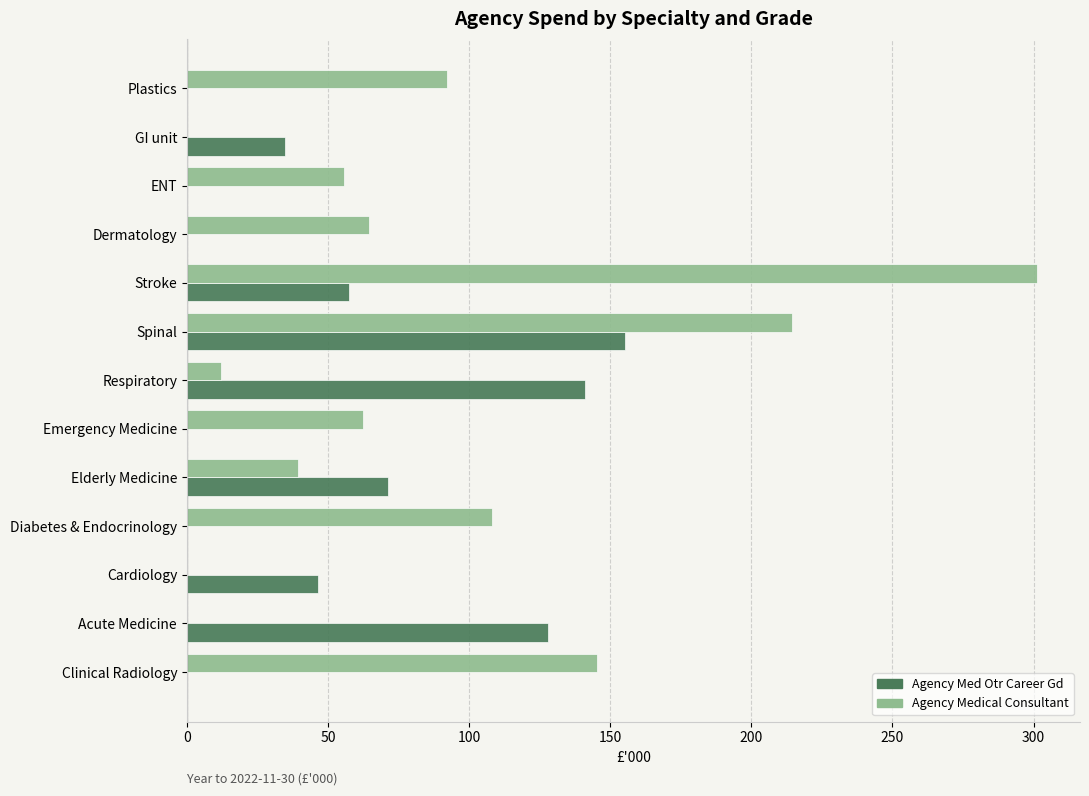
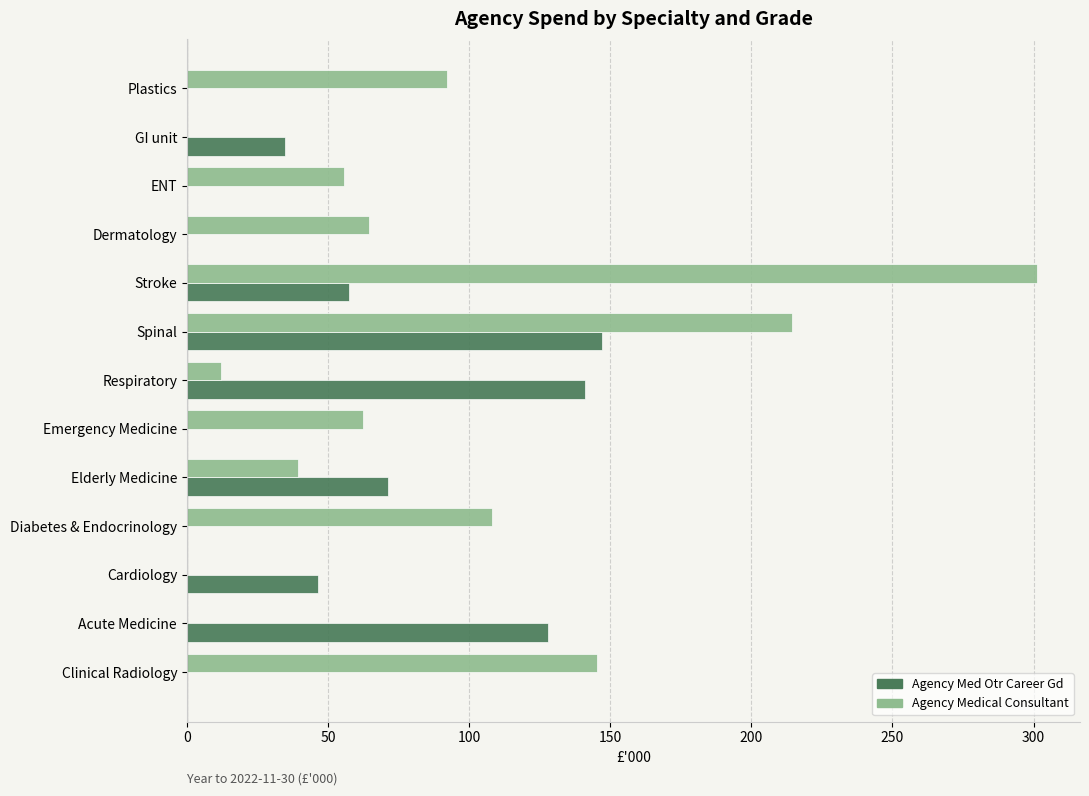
Agency Med Otr Career Gd, Spinal: 155 -> 147
